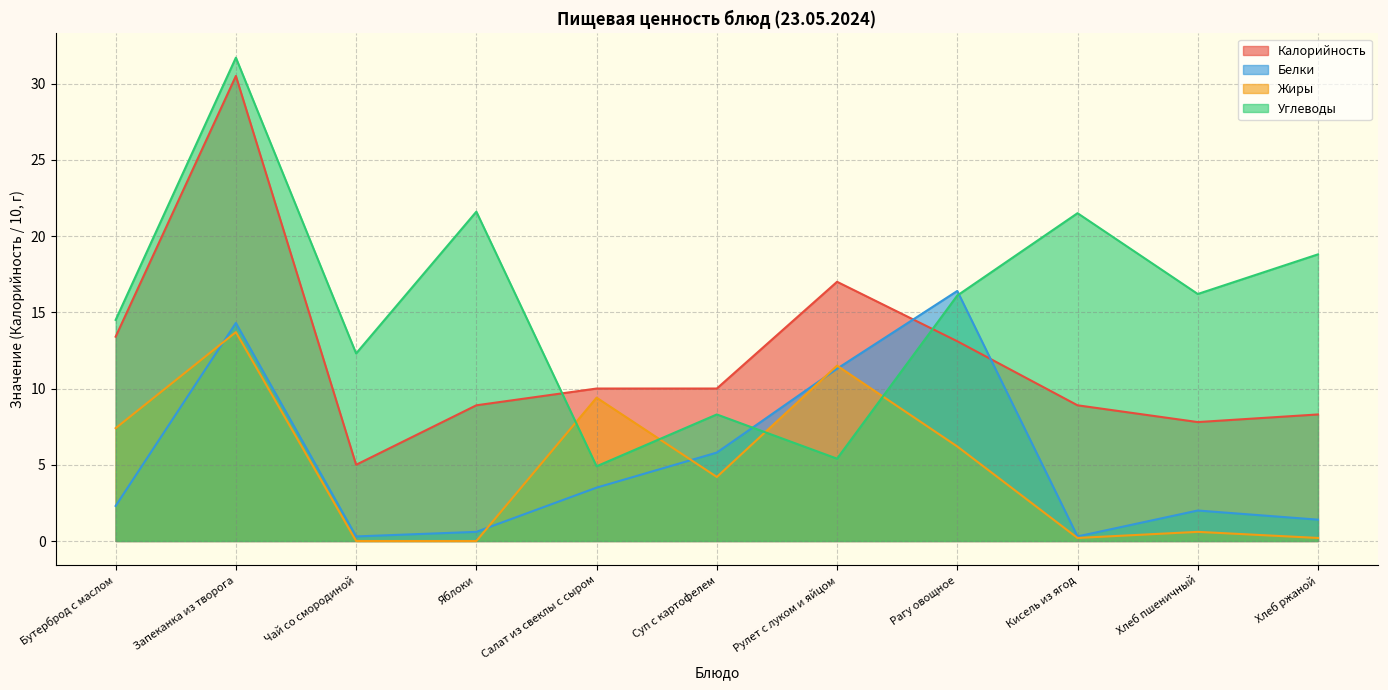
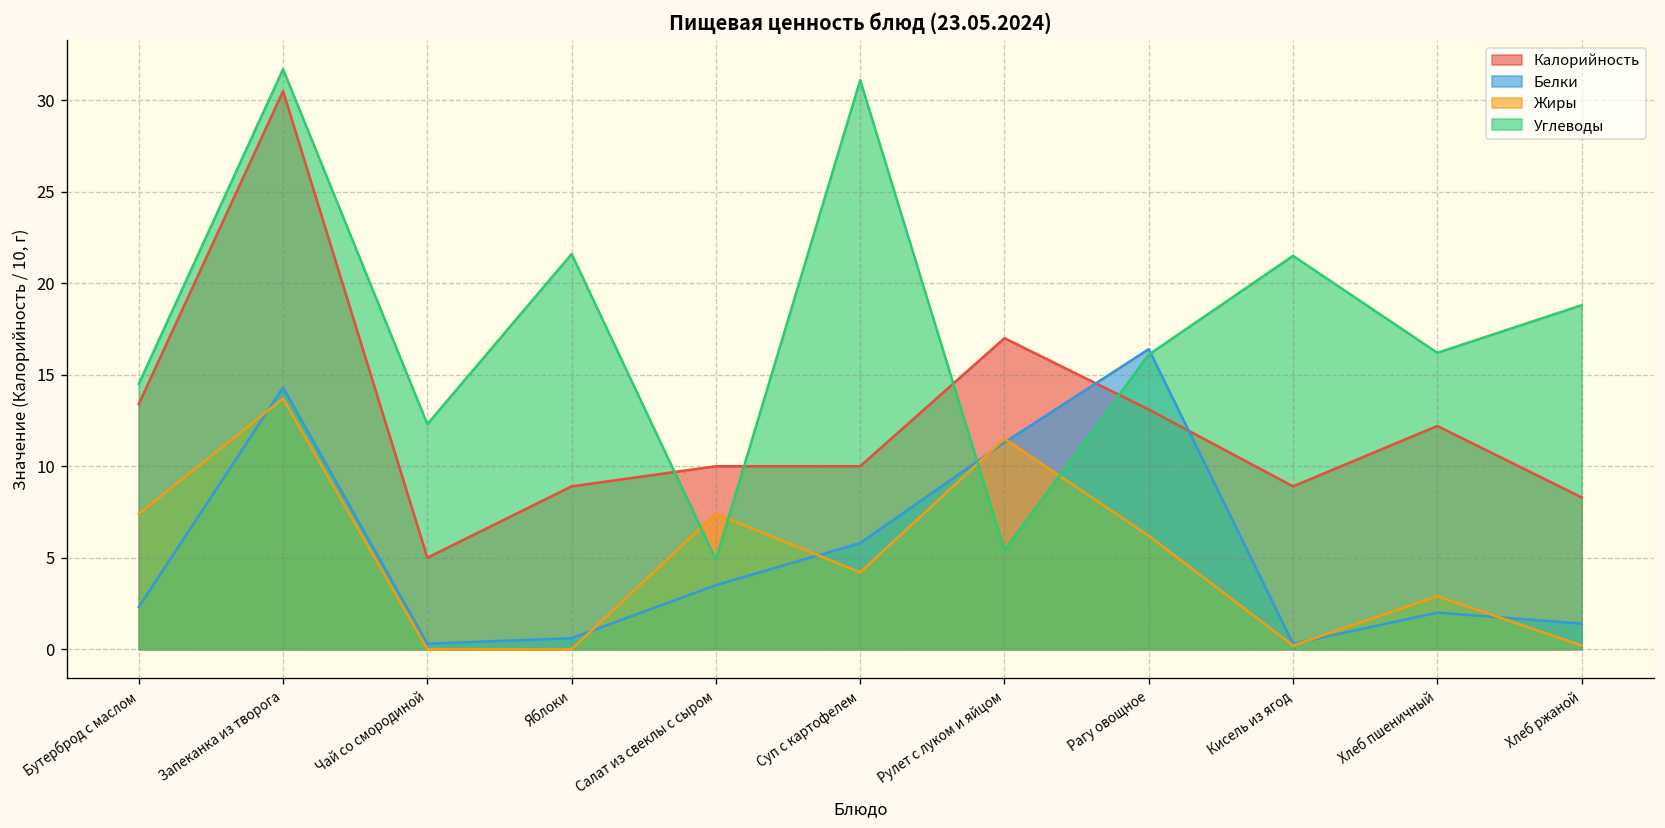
Жиры, Салат из свеклы с сыром: 9.4 -> 7.4
Углеводы, Суп с картофелем: 8.3 -> 31.1
Калорийность, Хлеб пшеничный: 7.8 -> 12.2
Жиры, Хлеб пшеничный: 0.6 -> 2.9
